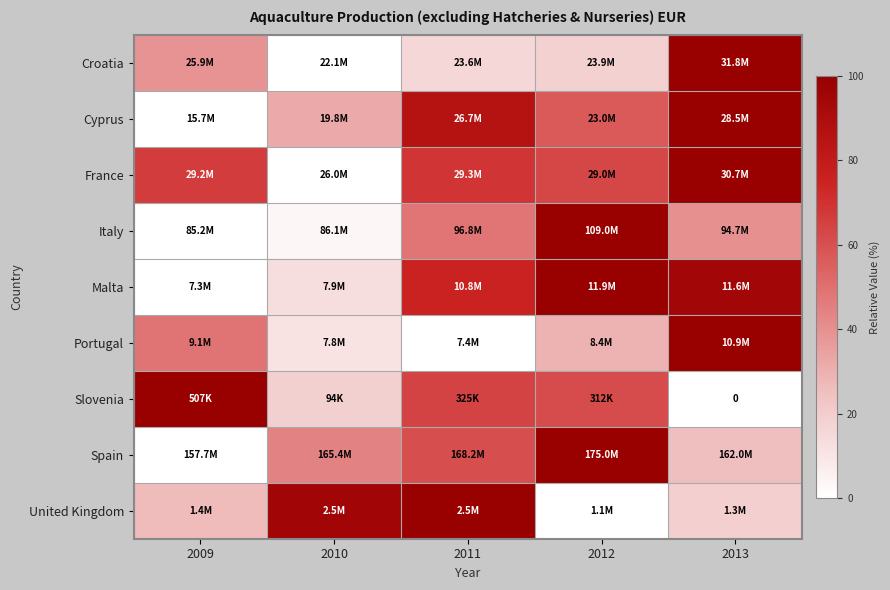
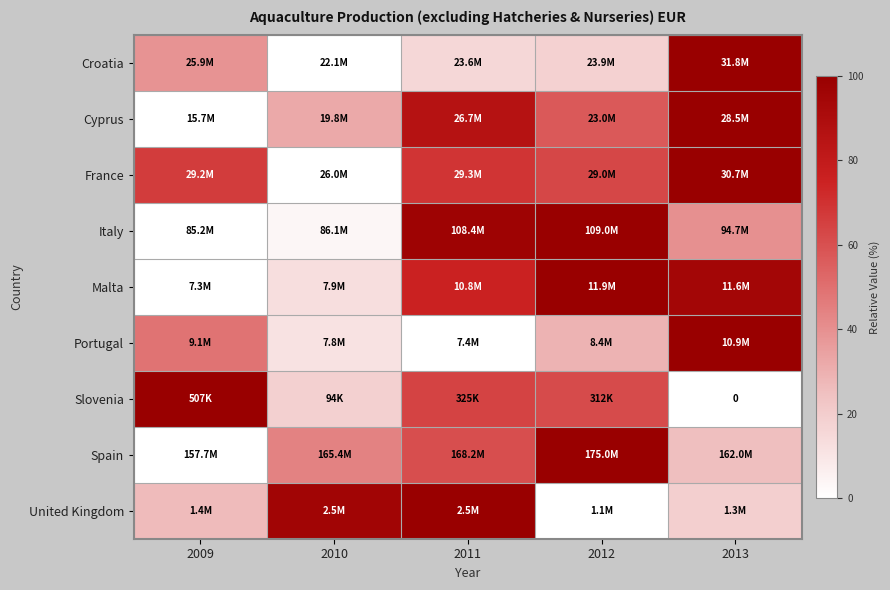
Italy, 2011: 96.8M -> 108.4M
